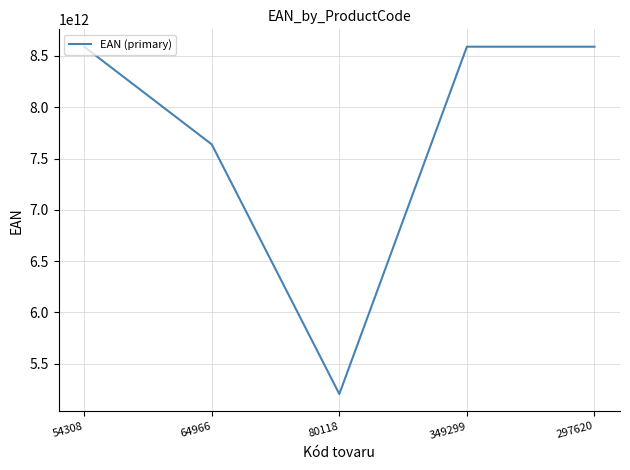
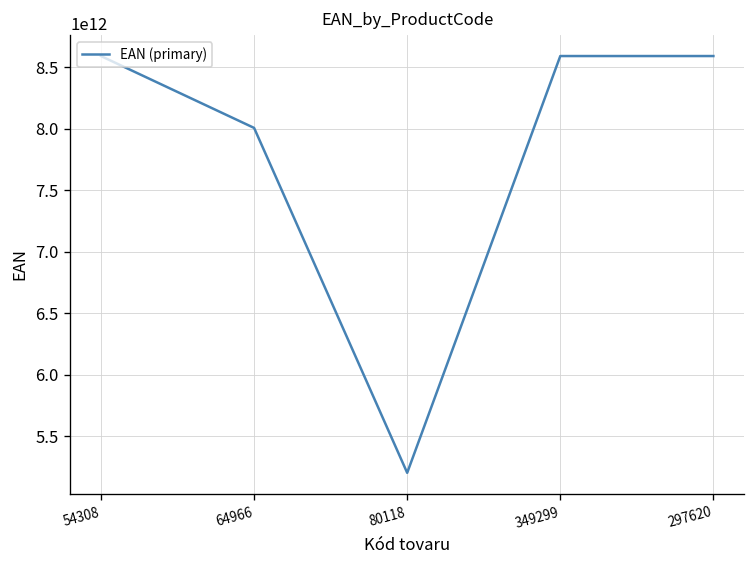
64966: 7640000000000 -> 8010000000000
